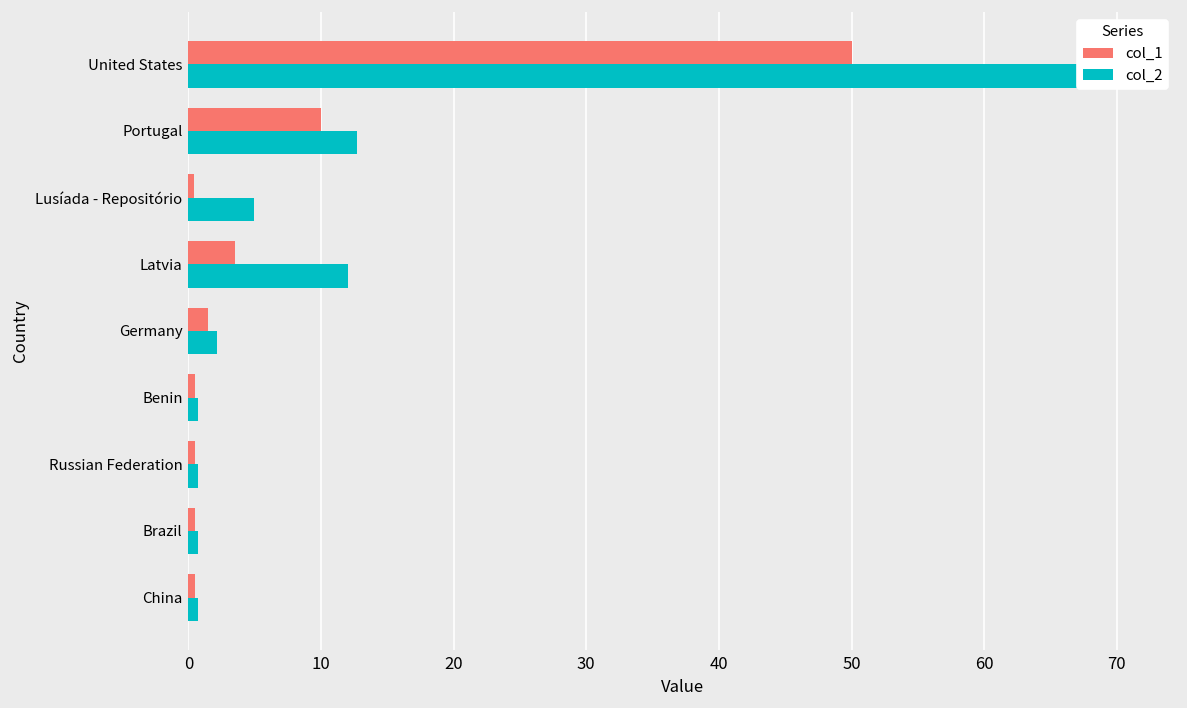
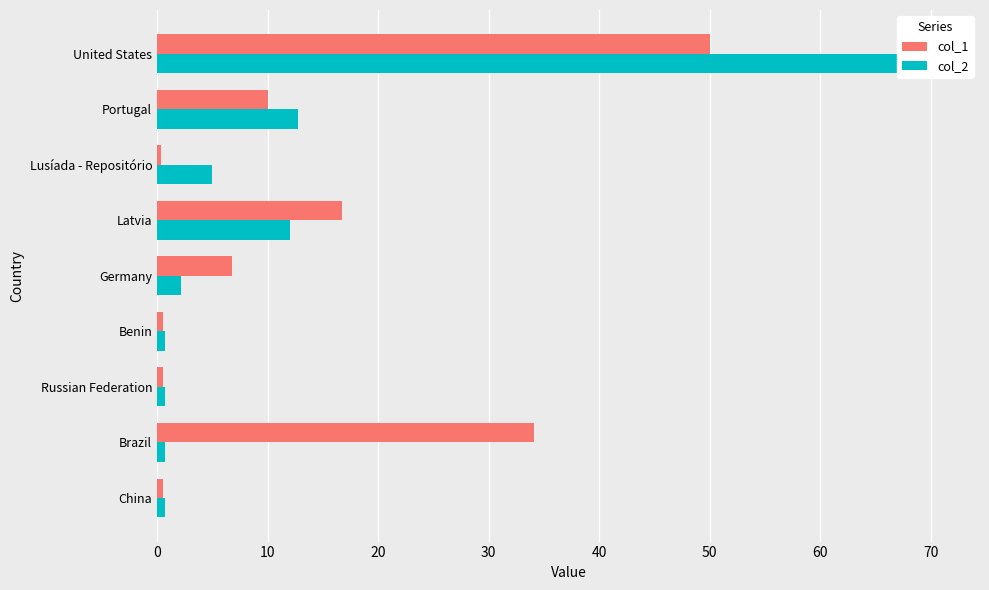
col_1, Latvia: 3.5 -> 16.7
col_1, Germany: 1.5 -> 6.8
col_1, Brazil: 0.5 -> 34.1
